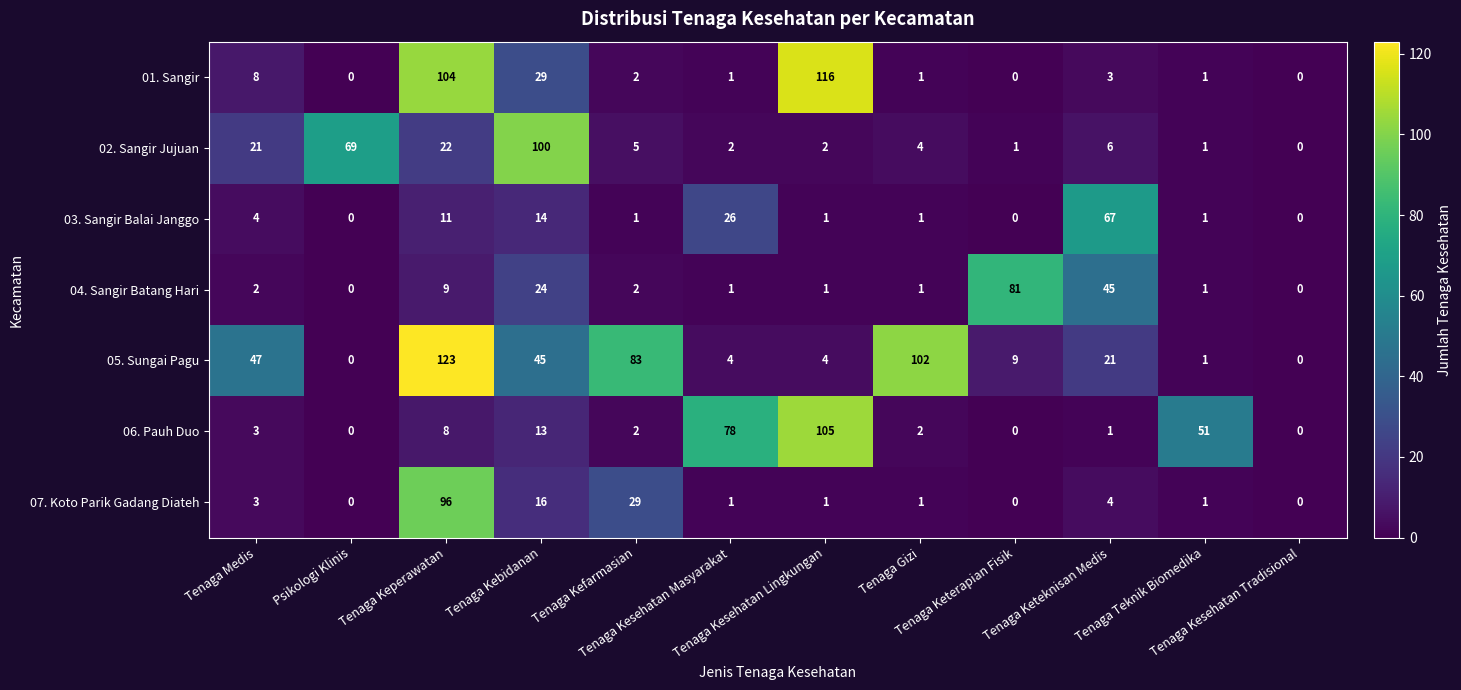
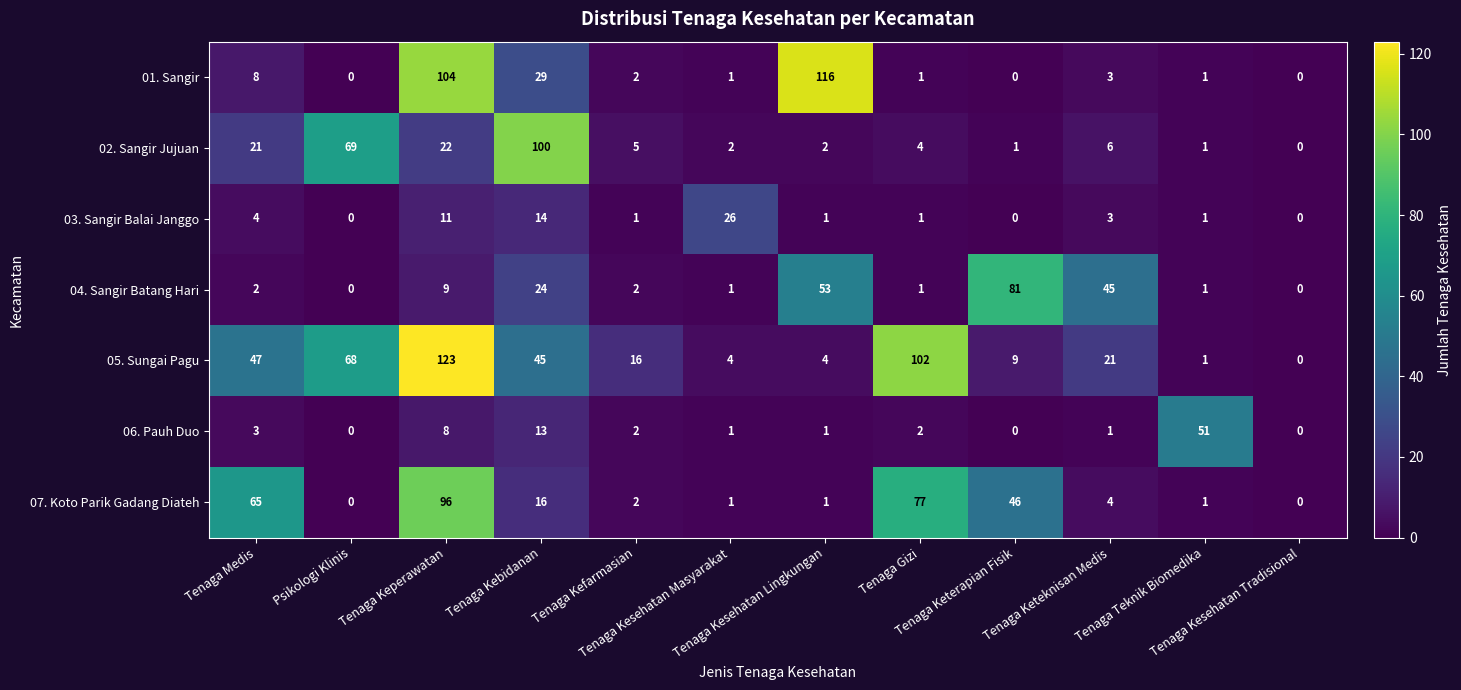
03. Sangir Balai Janggo, Tenaga Keteknisan Medis: 67 -> 3
04. Sangir Batang Hari, Tenaga Kesehatan Lingkungan: 1 -> 53
05. Sungai Pagu, Psikologi Klinis: 0 -> 68
05. Sungai Pagu, Tenaga Kefarmasian: 83 -> 16
06. Pauh Duo, Tenaga Kesehatan Masyarakat: 78 -> 1
06. Pauh Duo, Tenaga Kesehatan Lingkungan: 105 -> 1
07. Koto Parik Gadang Diateh, Tenaga Medis: 3 -> 65
07. Koto Parik Gadang Diateh, Tenaga Kefarmasian: 29 -> 2
07. Koto Parik Gadang Diateh, Tenaga Gizi: 1 -> 77
07. Koto Parik Gadang Diateh, Tenaga Keterapian Fisik: 0 -> 46
